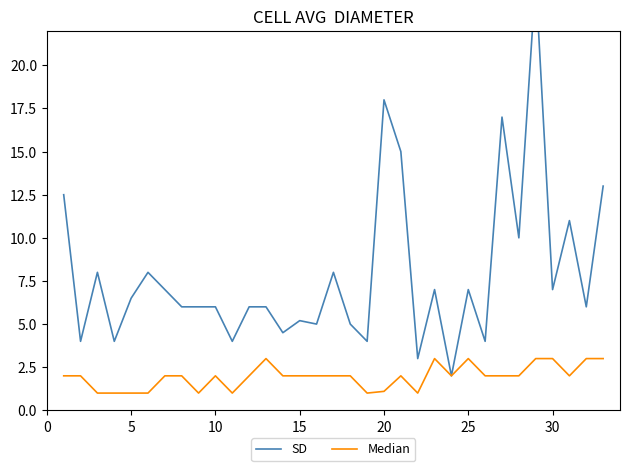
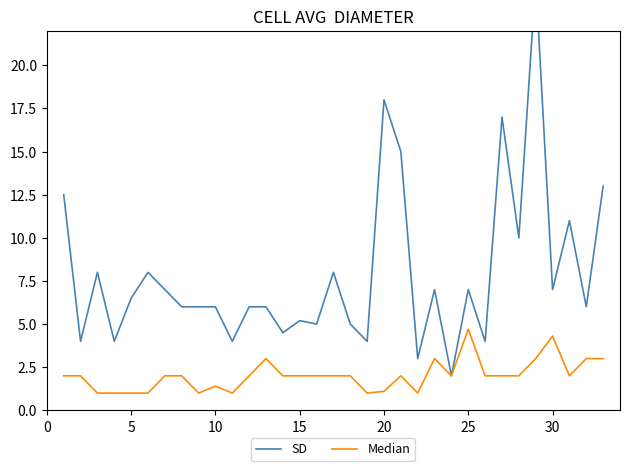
Median, 10: 2.0 -> 1.4
Median, 25: 3.0 -> 4.7
Median, 30: 3.0 -> 4.3
